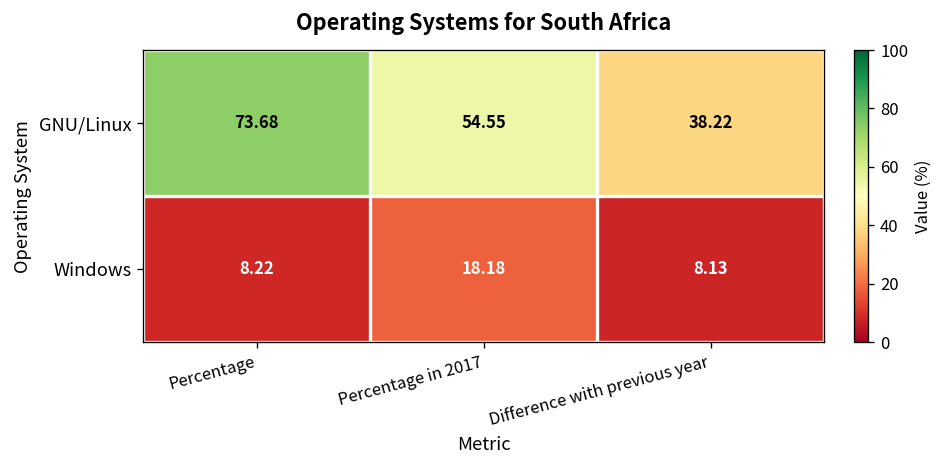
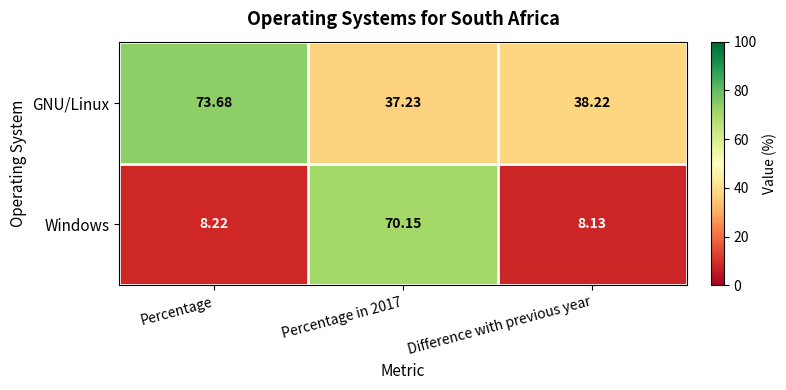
GNU/Linux, Percentage in 2017: 54.55 -> 37.23
Windows, Percentage in 2017: 18.18 -> 70.15
